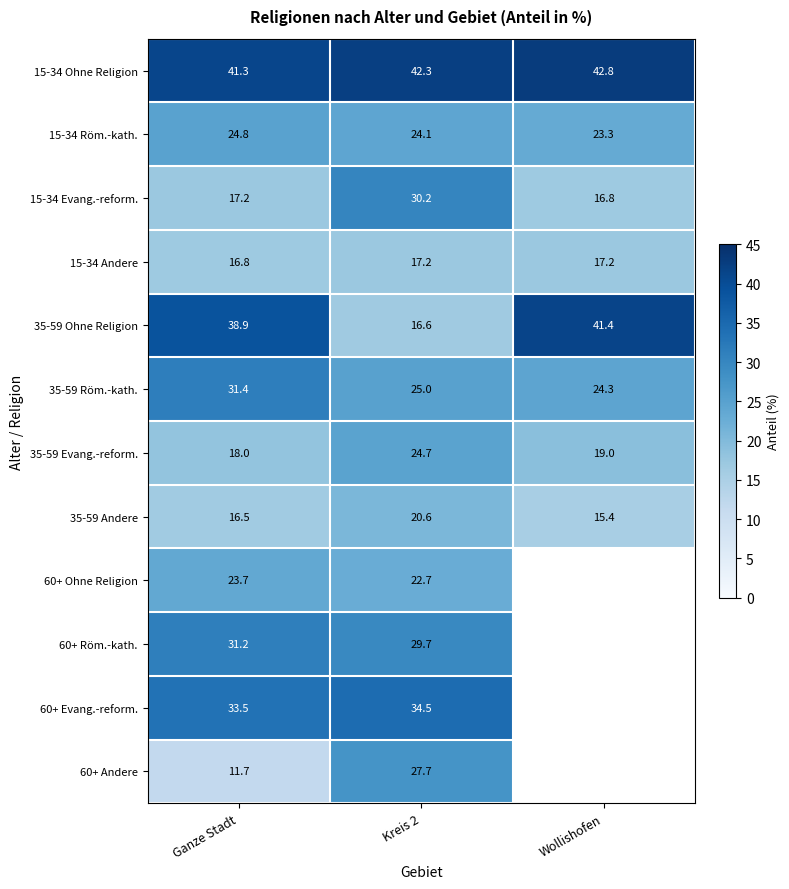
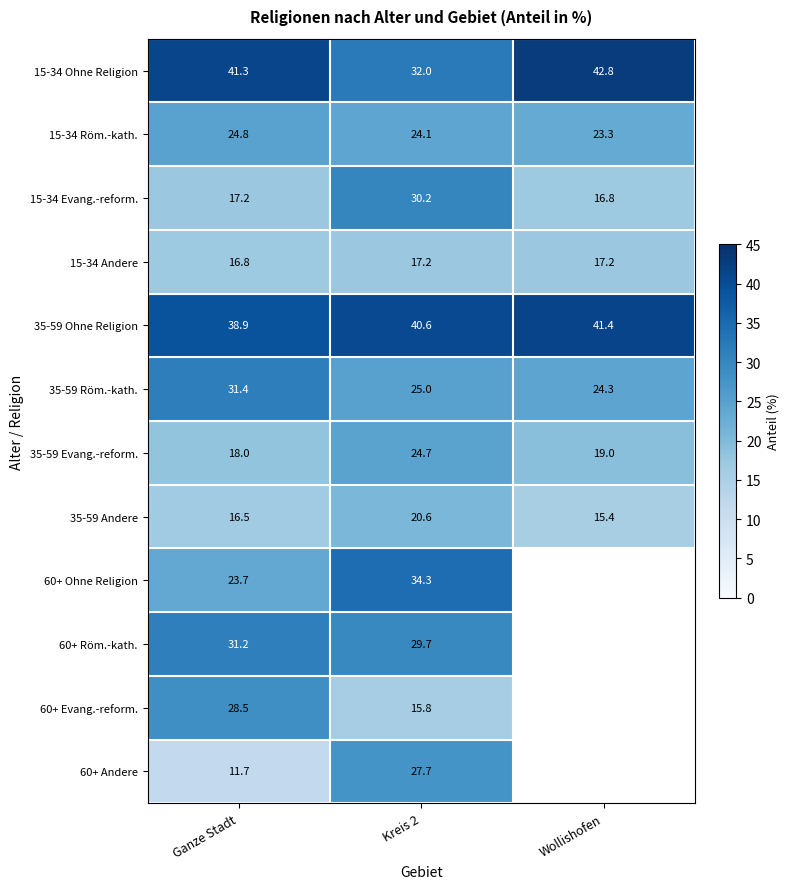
15-34 Ohne Religion, Kreis 2: 42.3 -> 32.0
35-59 Ohne Religion, Kreis 2: 16.6 -> 40.6
60+ Ohne Religion, Kreis 2: 22.7 -> 34.3
60+ Evang.-reform., Ganze Stadt: 33.5 -> 28.5
60+ Evang.-reform., Kreis 2: 34.5 -> 15.8
